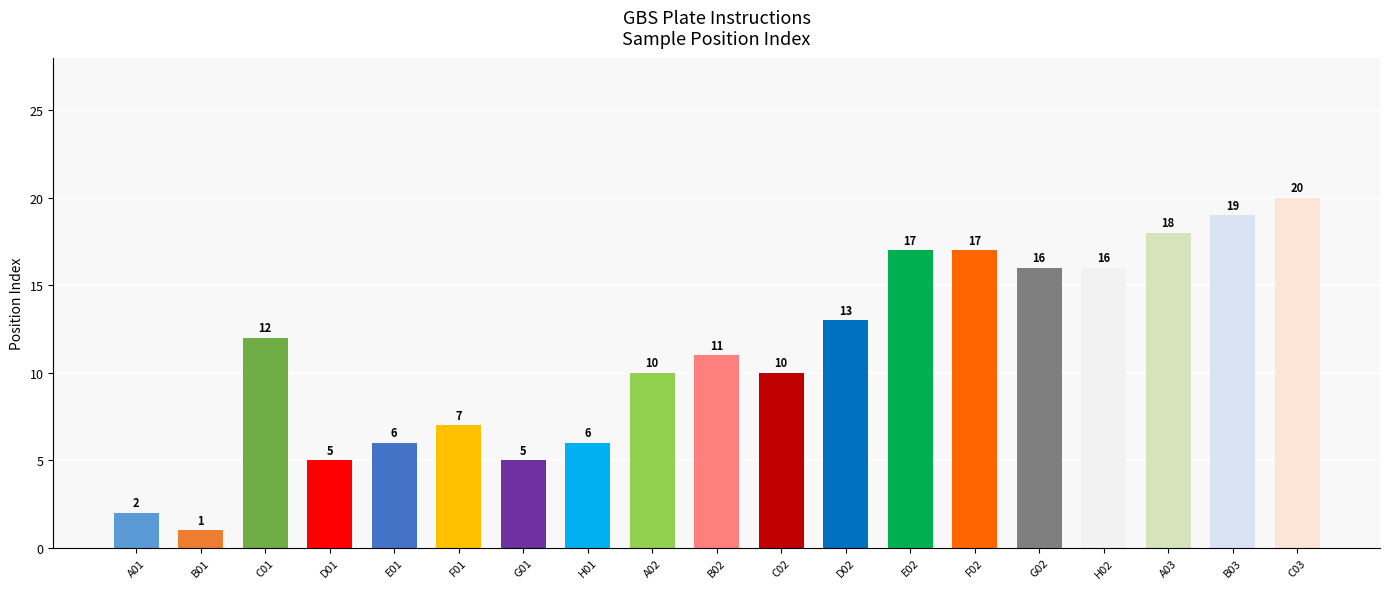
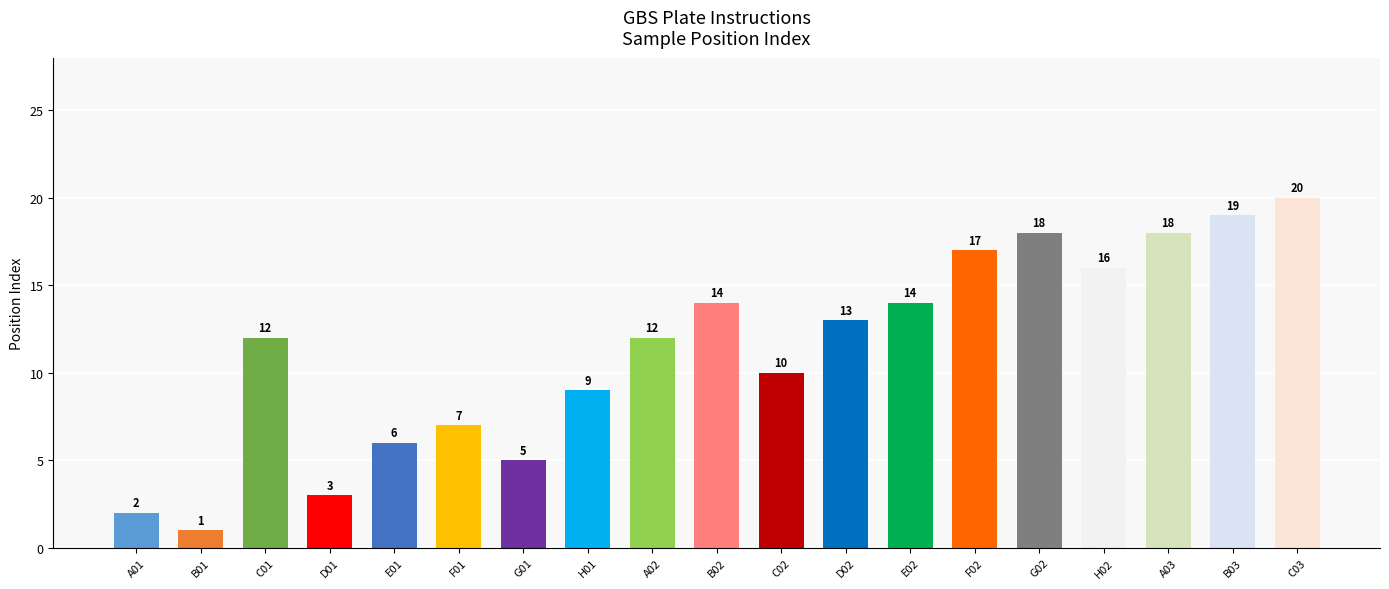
D01: 5 -> 3
H01: 6 -> 9
A02: 10 -> 12
B02: 11 -> 14
E02: 17 -> 14
G02: 16 -> 18
